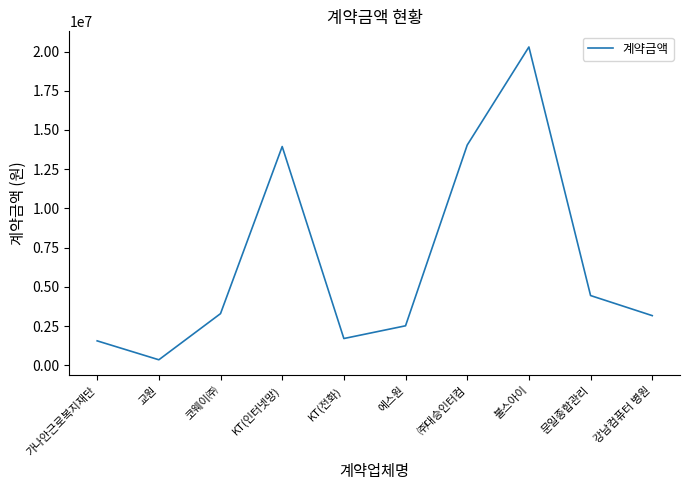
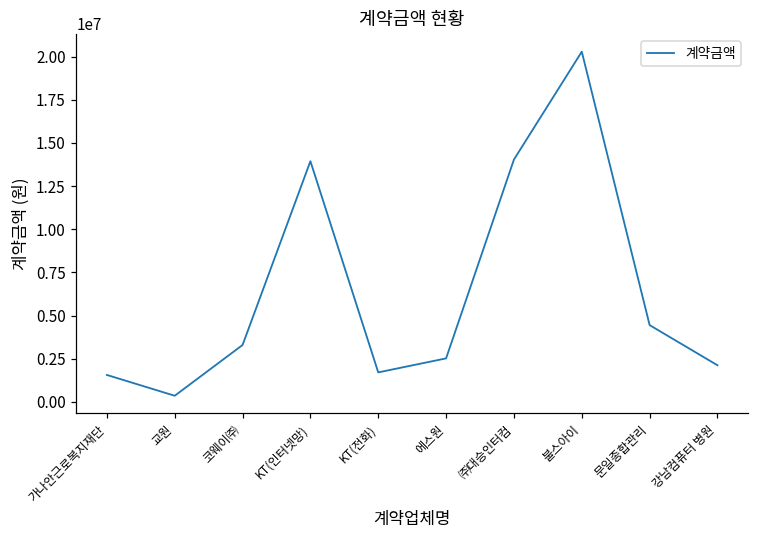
강남컴퓨터 병원: 3200000 -> 2100000
